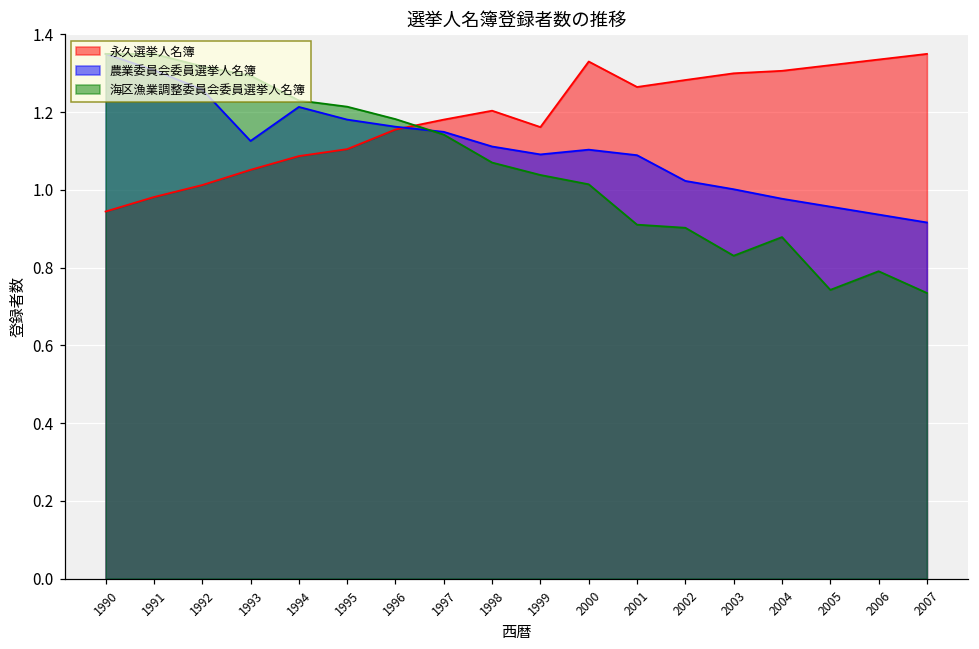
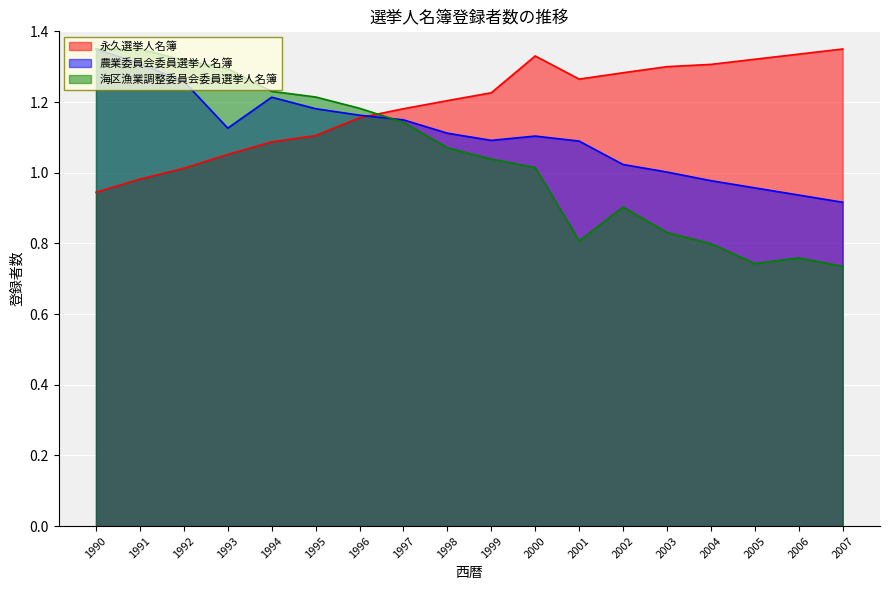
永久選挙人名簿, 1999: 1.16 -> 1.23
海区漁業調整委員会委員選挙人名簿, 2001: 0.91 -> 0.81
海区漁業調整委員会委員選挙人名簿, 2004: 0.88 -> 0.80
海区漁業調整委員会委員選挙人名簿, 2006: 0.79 -> 0.76
